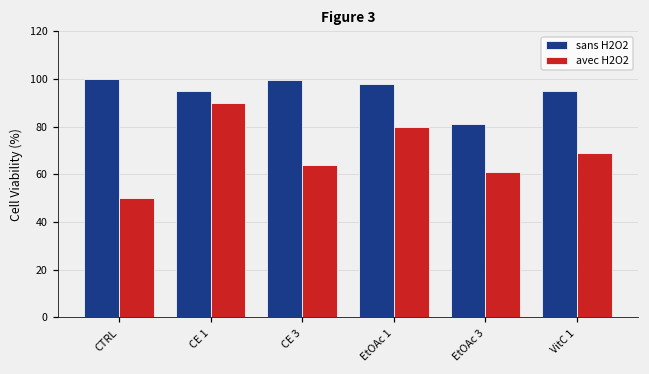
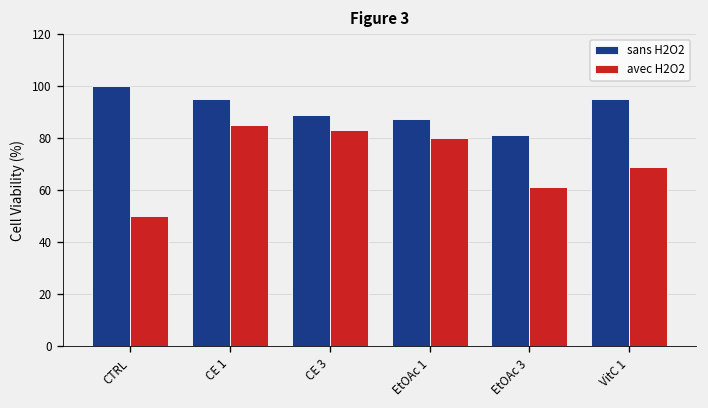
avec H2O2, CE 1: 90 -> 85
sans H2O2, CE 3: 100 -> 89
avec H2O2, CE 3: 64 -> 83
sans H2O2, EtOAc 1: 98 -> 87
